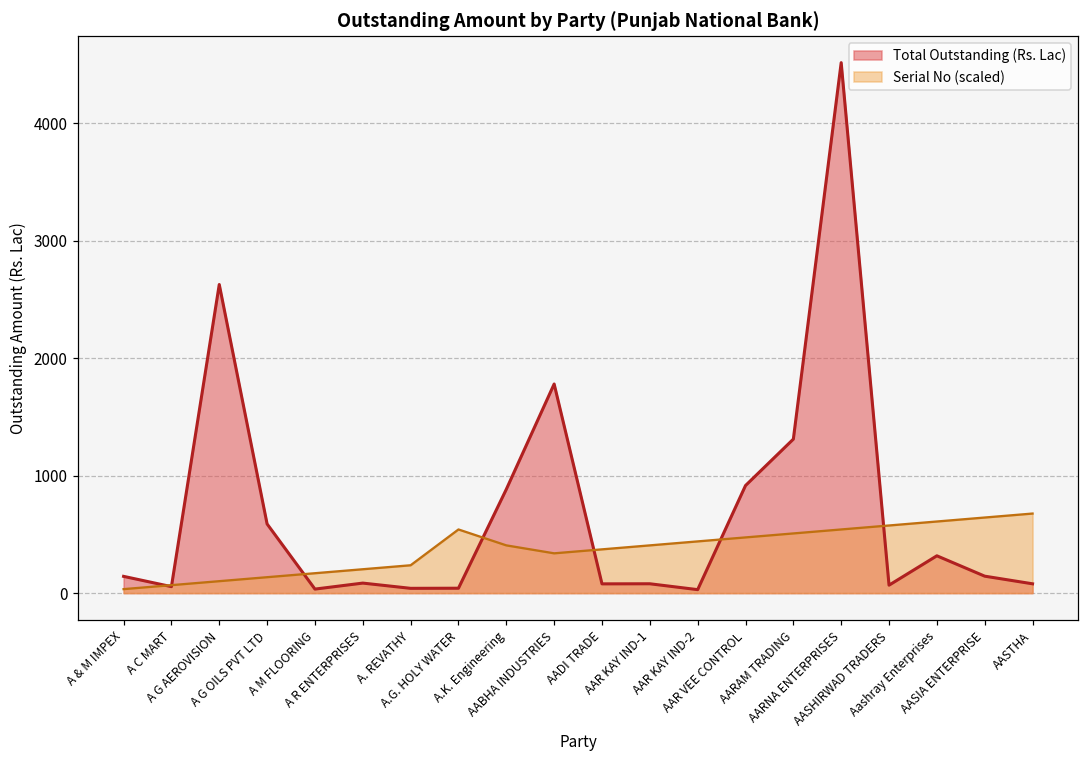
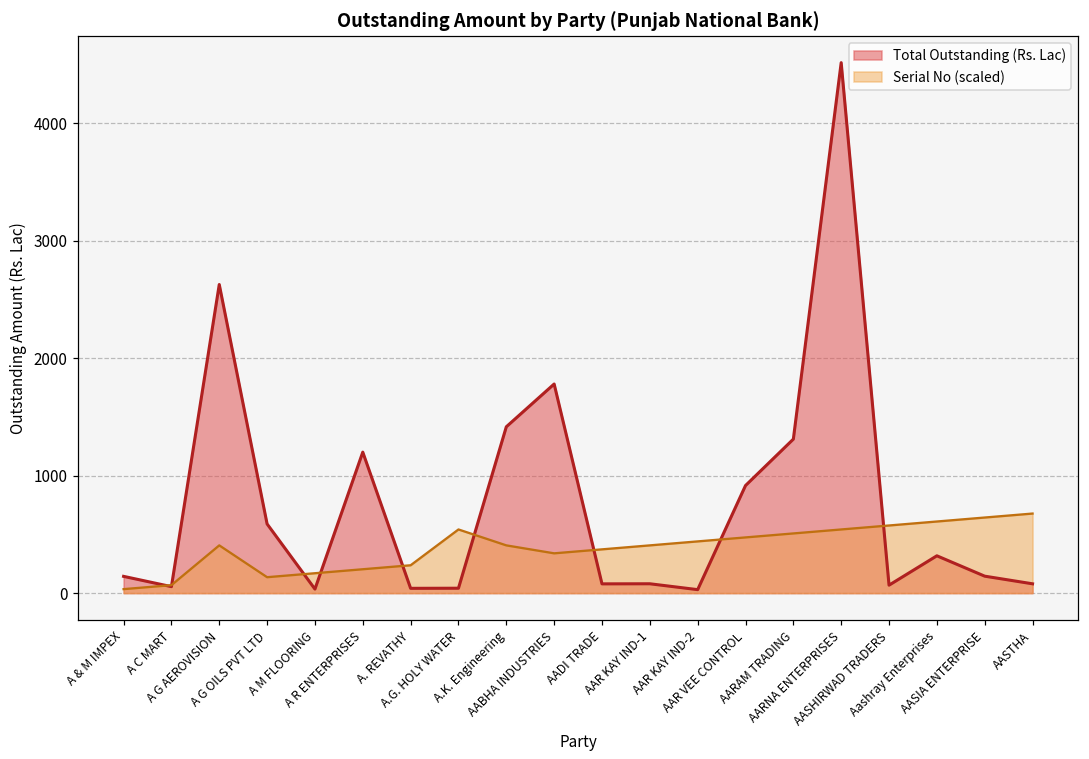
Serial No (scaled), A G AEROVISION: 100 -> 410
Total Outstanding (Rs. Lac), A R ENTERPRISES: 90 -> 1200
Total Outstanding (Rs. Lac), A.K. Engineering: 880 -> 1420
